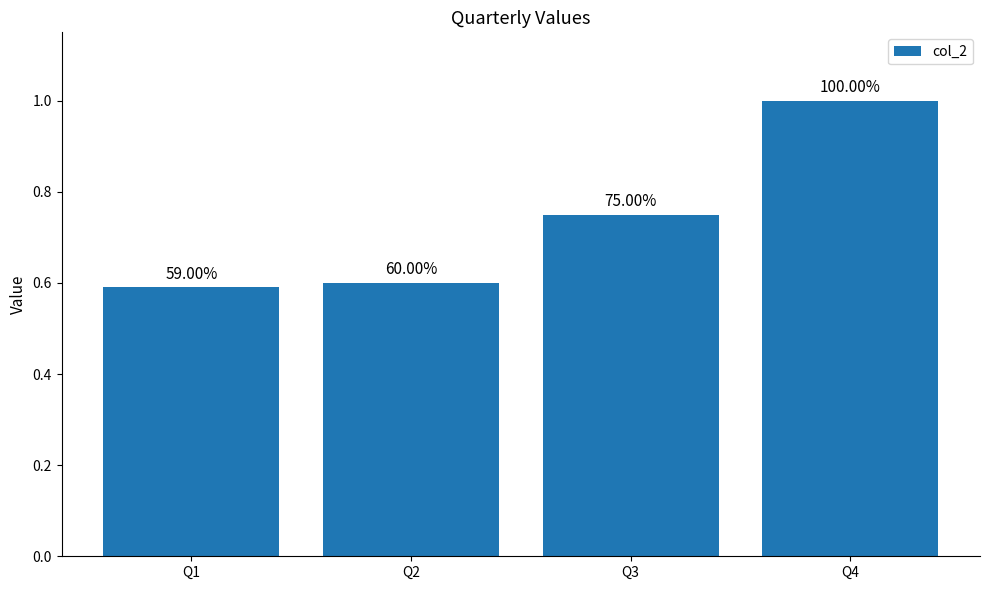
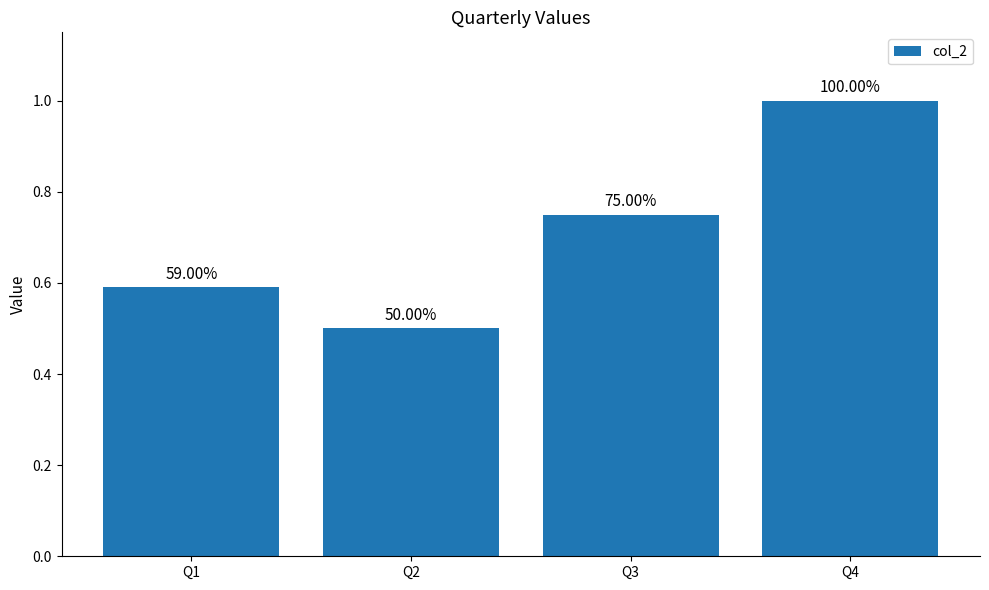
Q2: 60.00% -> 50.00%
